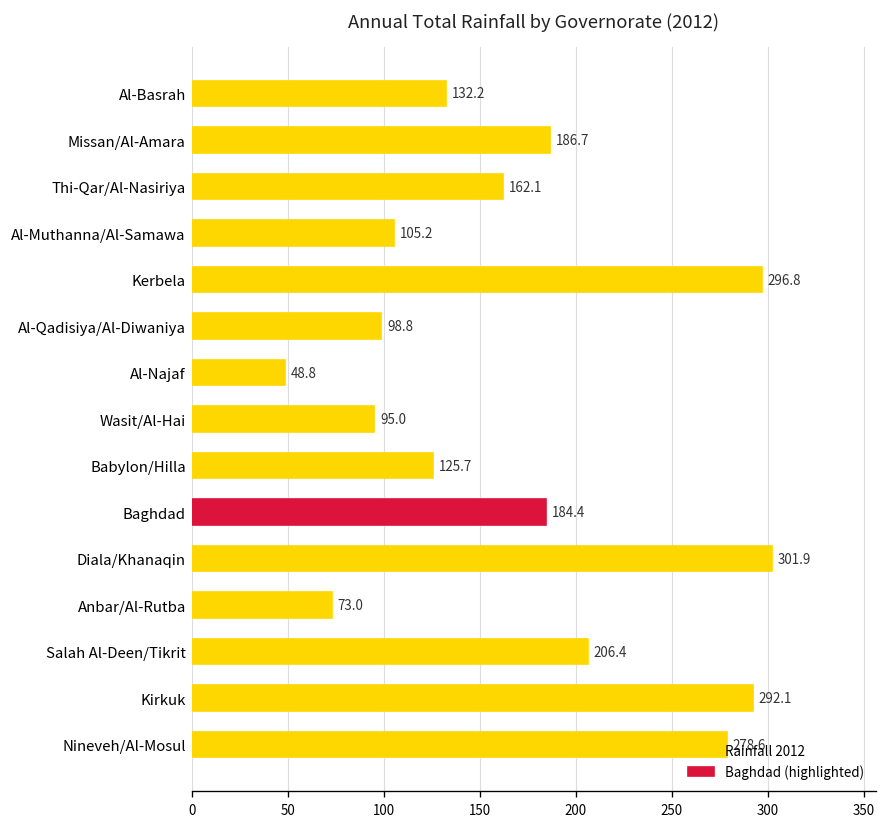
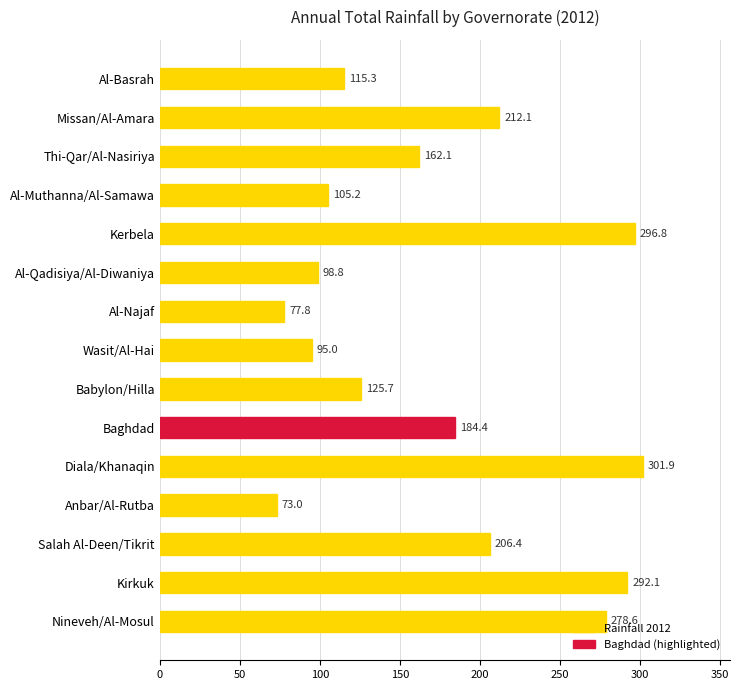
Al-Basrah: 132.2 -> 115.3
Missan/Al-Amara: 186.7 -> 212.1
Al-Najaf: 48.8 -> 77.8
